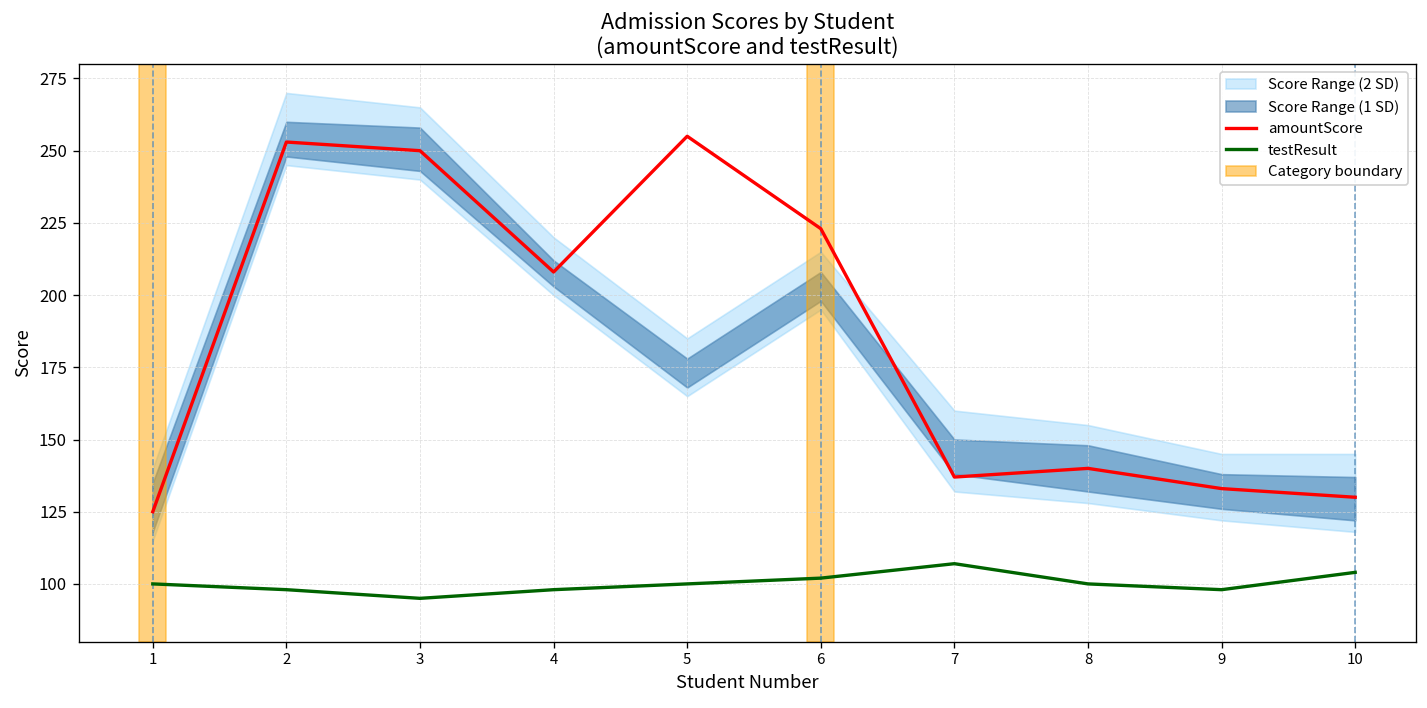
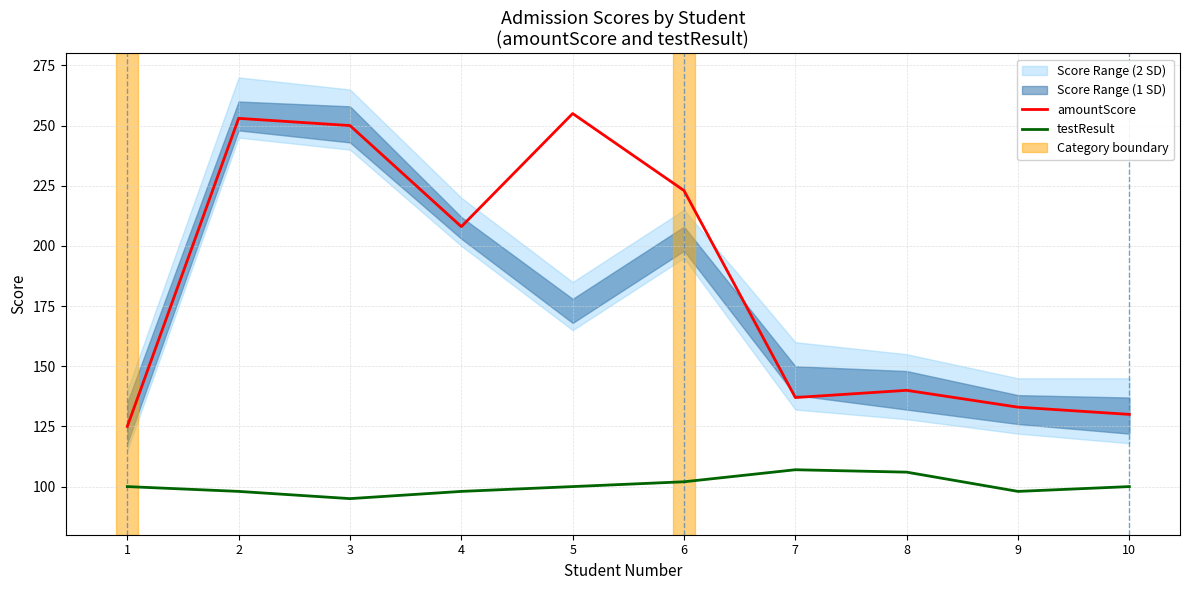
testResult, 8: 100 -> 106
testResult, 10: 104 -> 100
